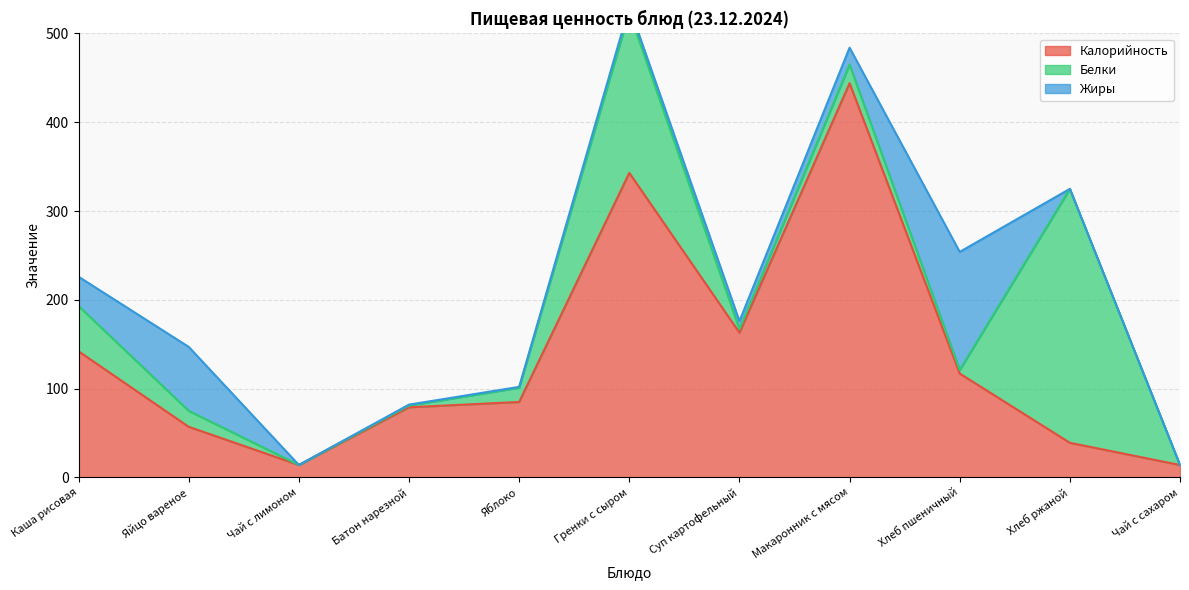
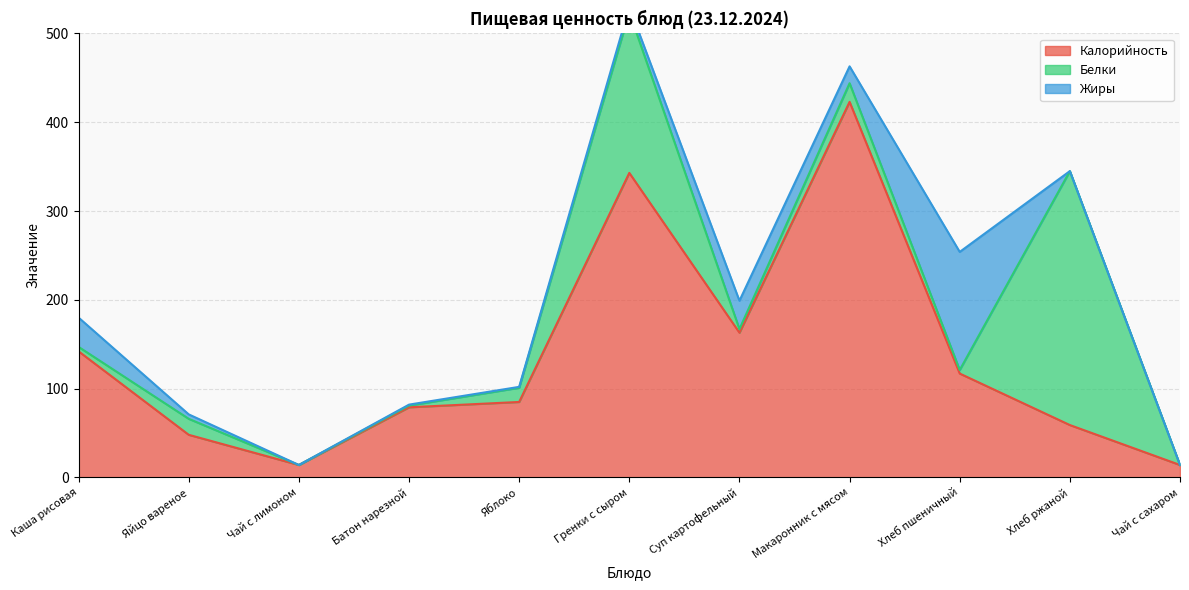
Белки, Каша рисовая: 50 -> 10
Калорийность, Яйцо вареное: 60 -> 50
Жиры, Яйцо вареное: 70 -> 10
Жиры, Суп картофельный: 10 -> 30
Калорийность, Макаронник с мясом: 440 -> 420
Калорийность, Хлеб ржаной: 40 -> 60
